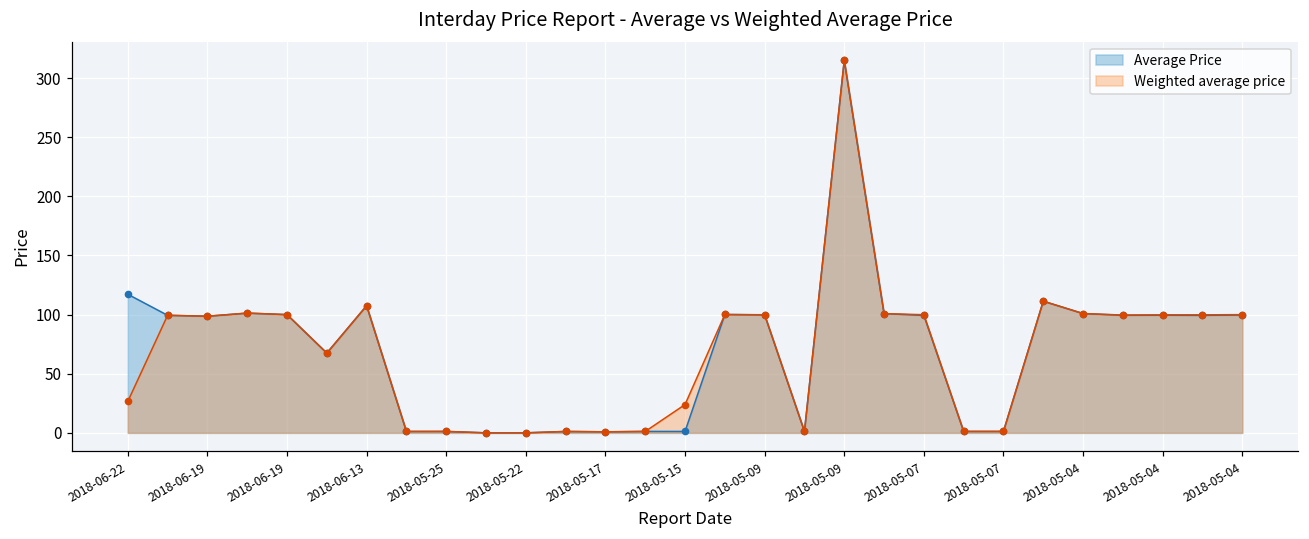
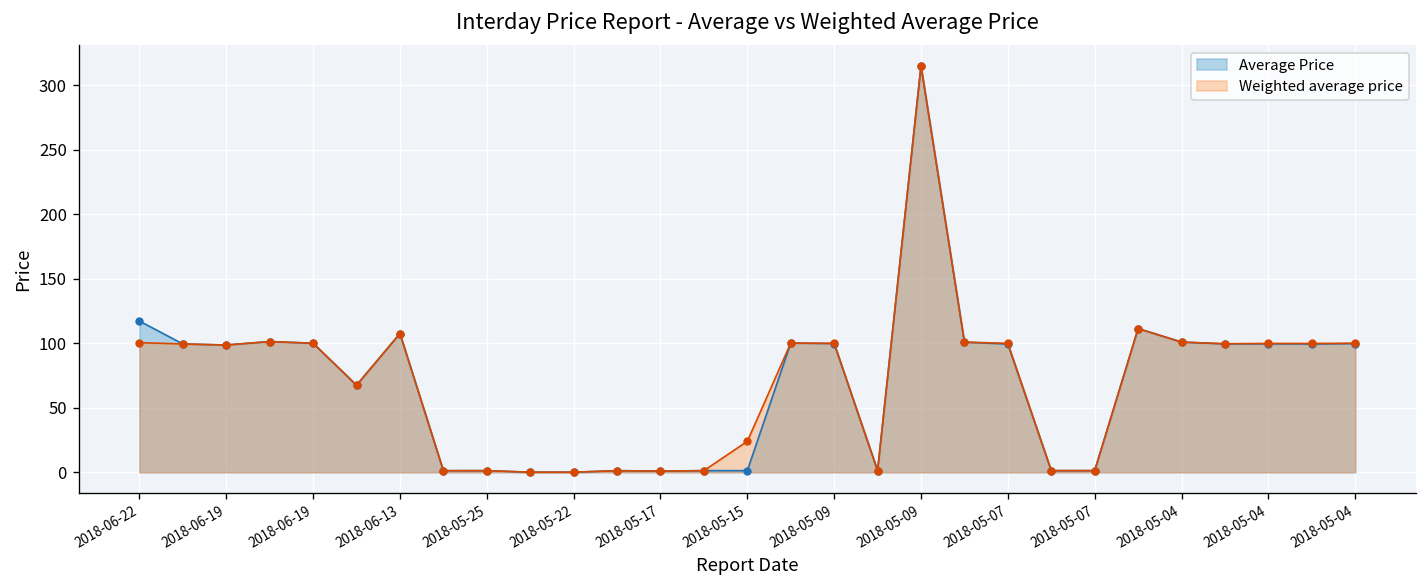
Weighted average price, 2018-06-22: 27 -> 100
